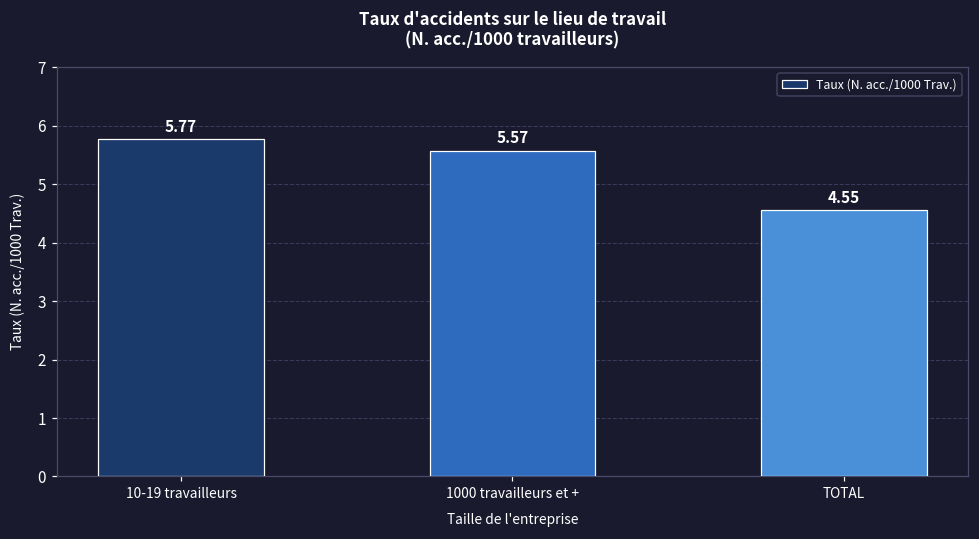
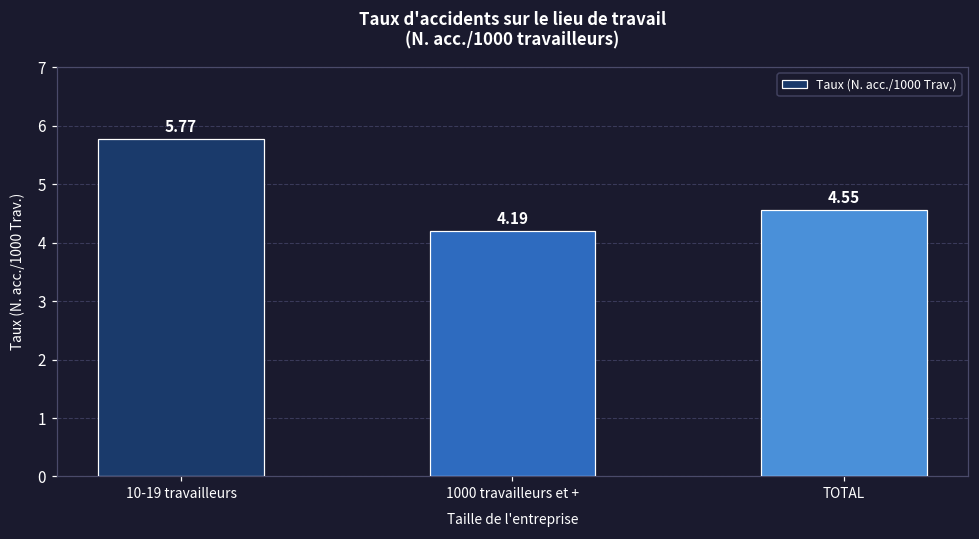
1000 travailleurs et +: 5.57 -> 4.19
